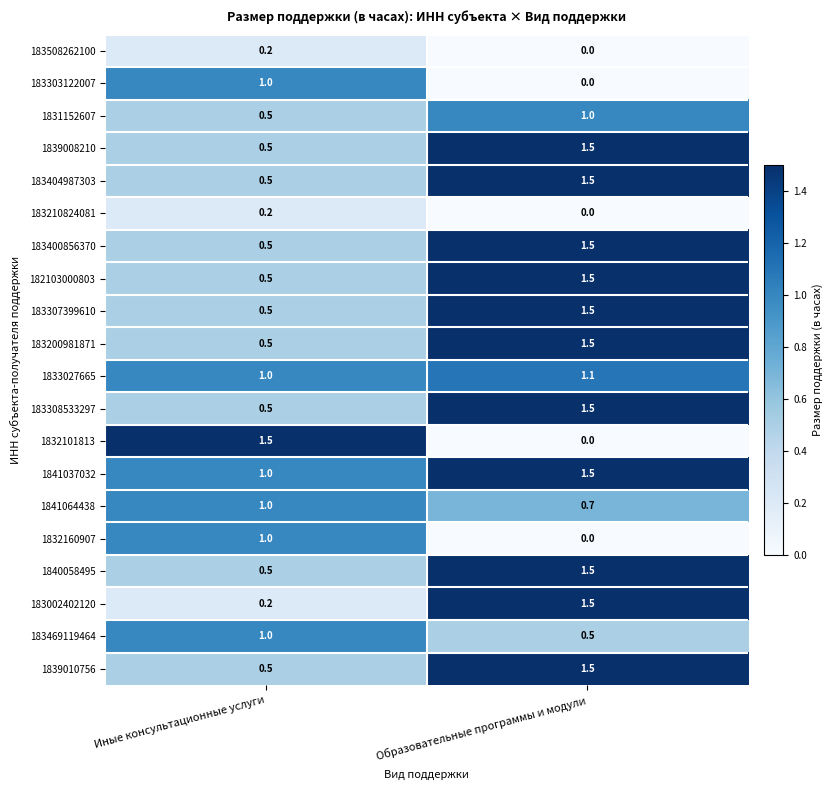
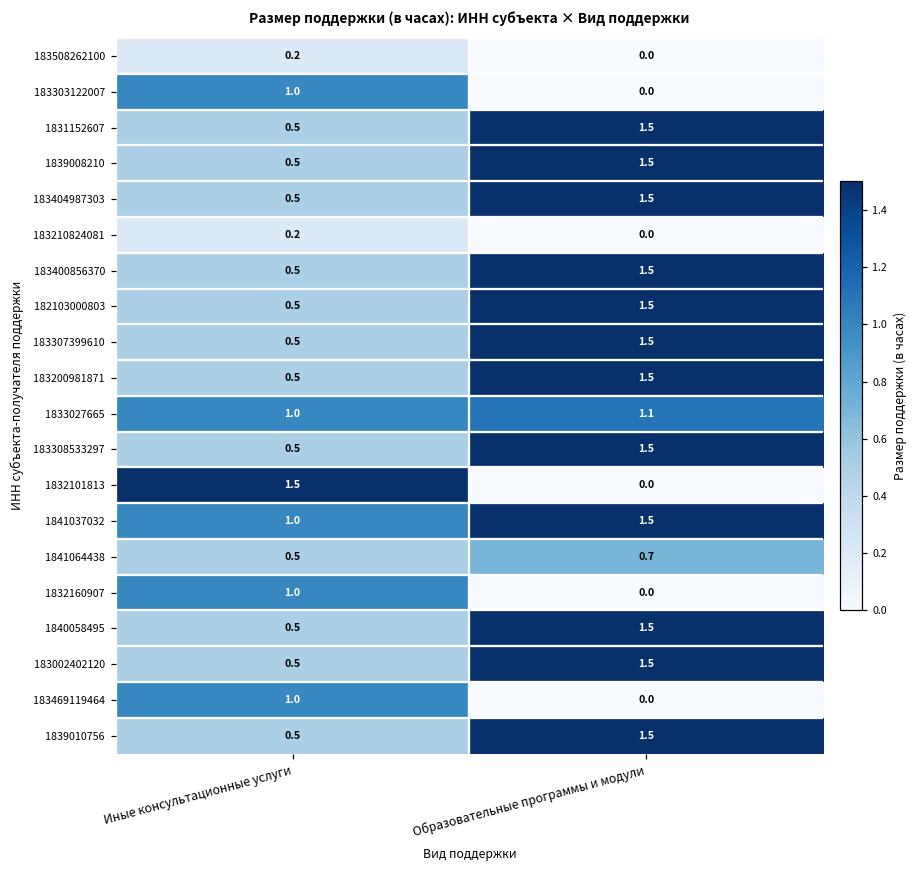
1831152607, Образовательные программы и модули: 1.0 -> 1.5
1841064438, Иные консультационные услуги: 1.0 -> 0.5
183002402120, Иные консультационные услуги: 0.2 -> 0.5
183469119464, Образовательные программы и модули: 0.5 -> 0.0
